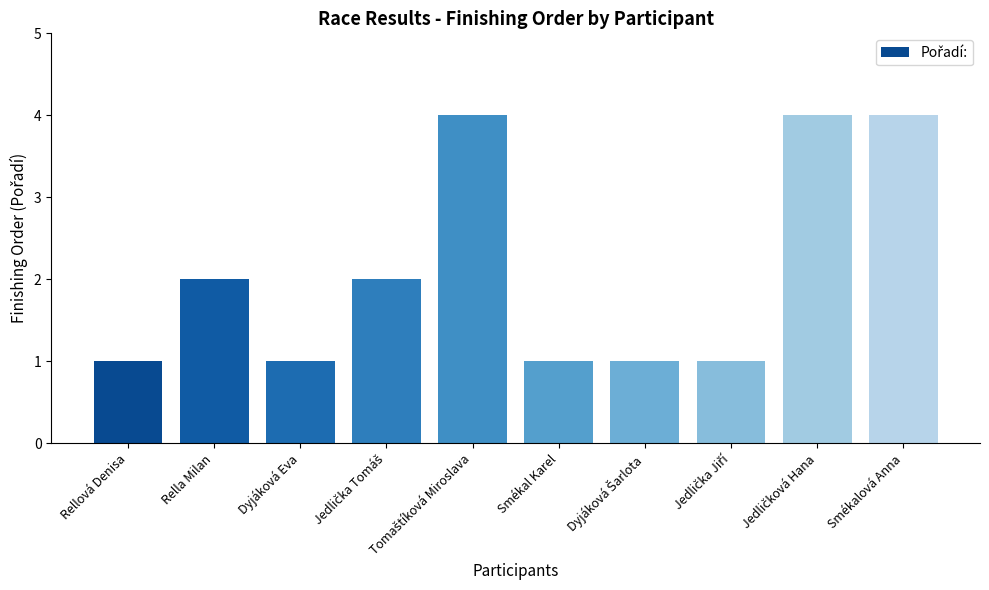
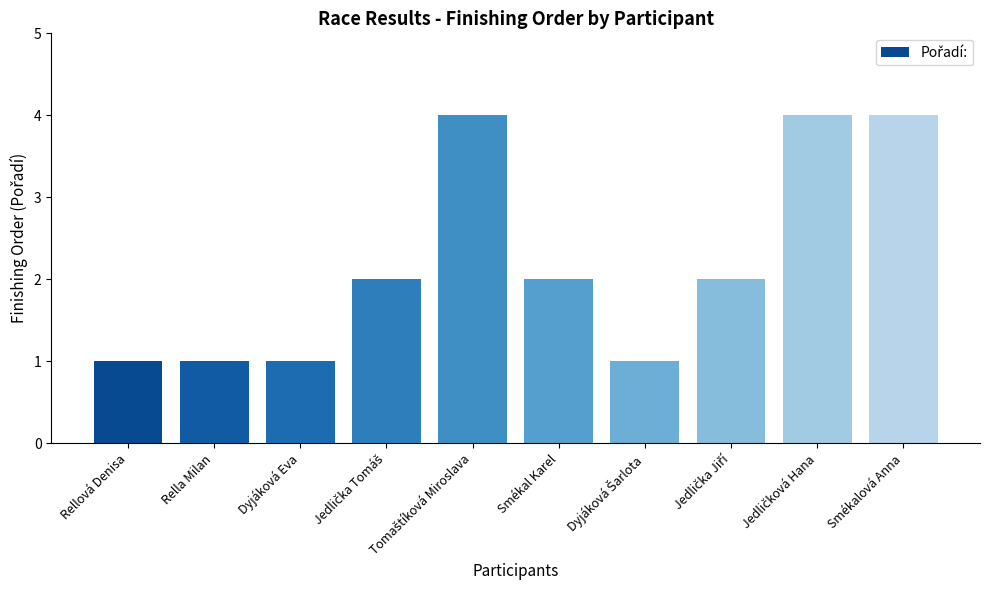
Rella Milan: 2 -> 1
Smékal Karel: 1 -> 2
Jedlička Jiří: 1 -> 2
